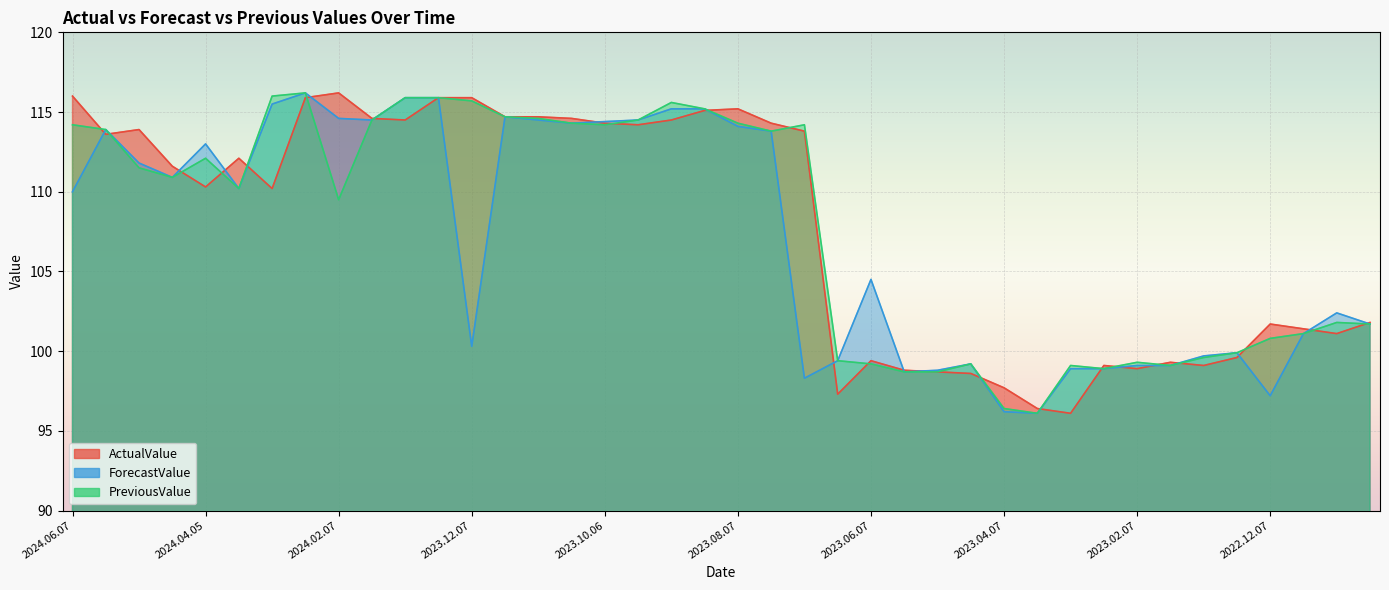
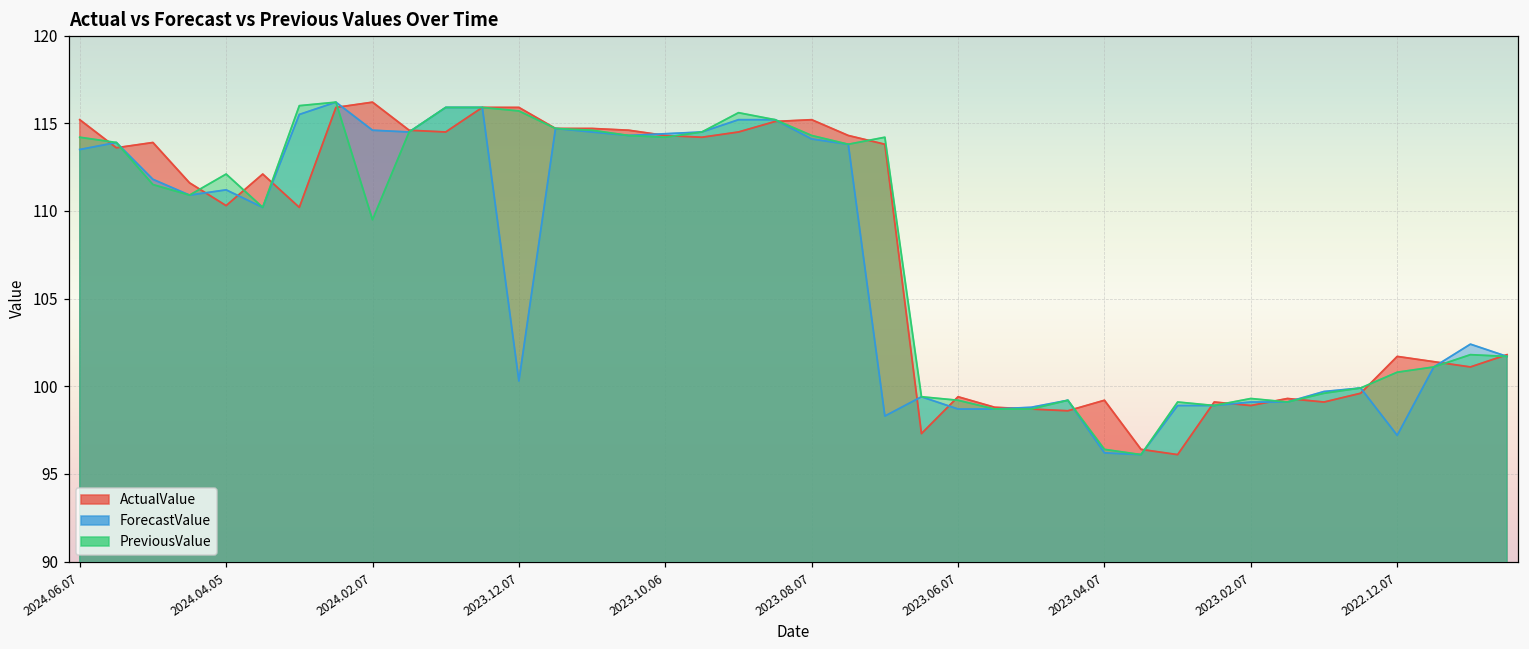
ActualValue, 2024.06.07: 116.0 -> 115.2
ForecastValue, 2024.06.07: 110.0 -> 113.5
ForecastValue, 2024.04.05: 113.0 -> 111.2
ForecastValue, 2023.06.07: 104.5 -> 98.7
ActualValue, 2023.04.07: 97.7 -> 99.2
